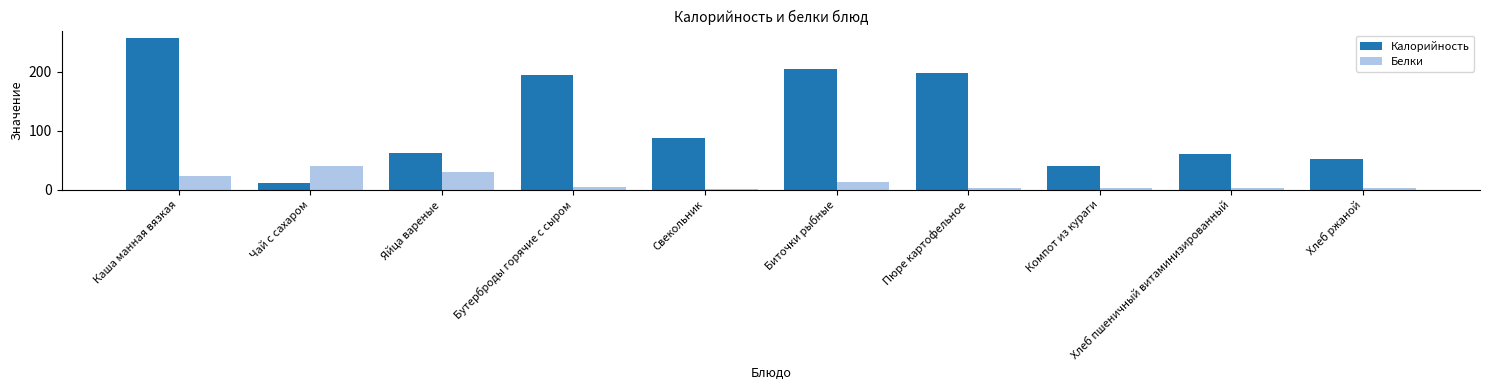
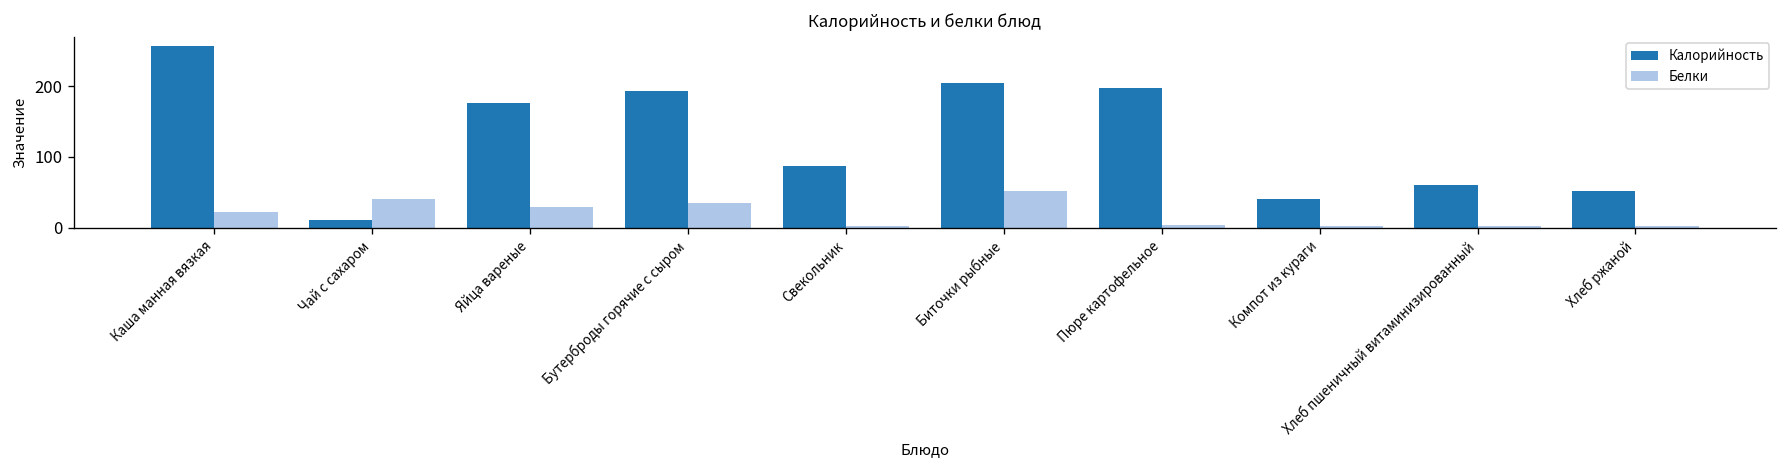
Калорийность, Яйца вареные: 60 -> 180
Белки, Бутерброды горячие с сыром: 10 -> 30
Белки, Биточки рыбные: 10 -> 50
